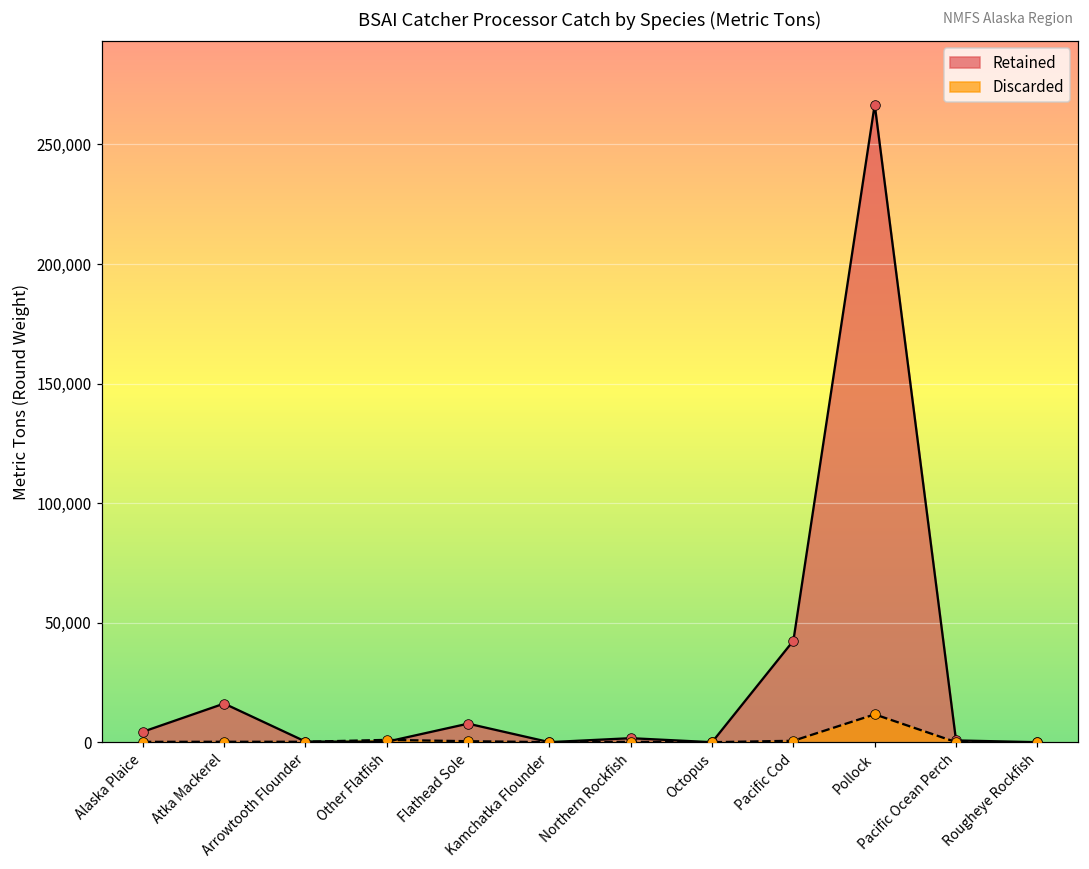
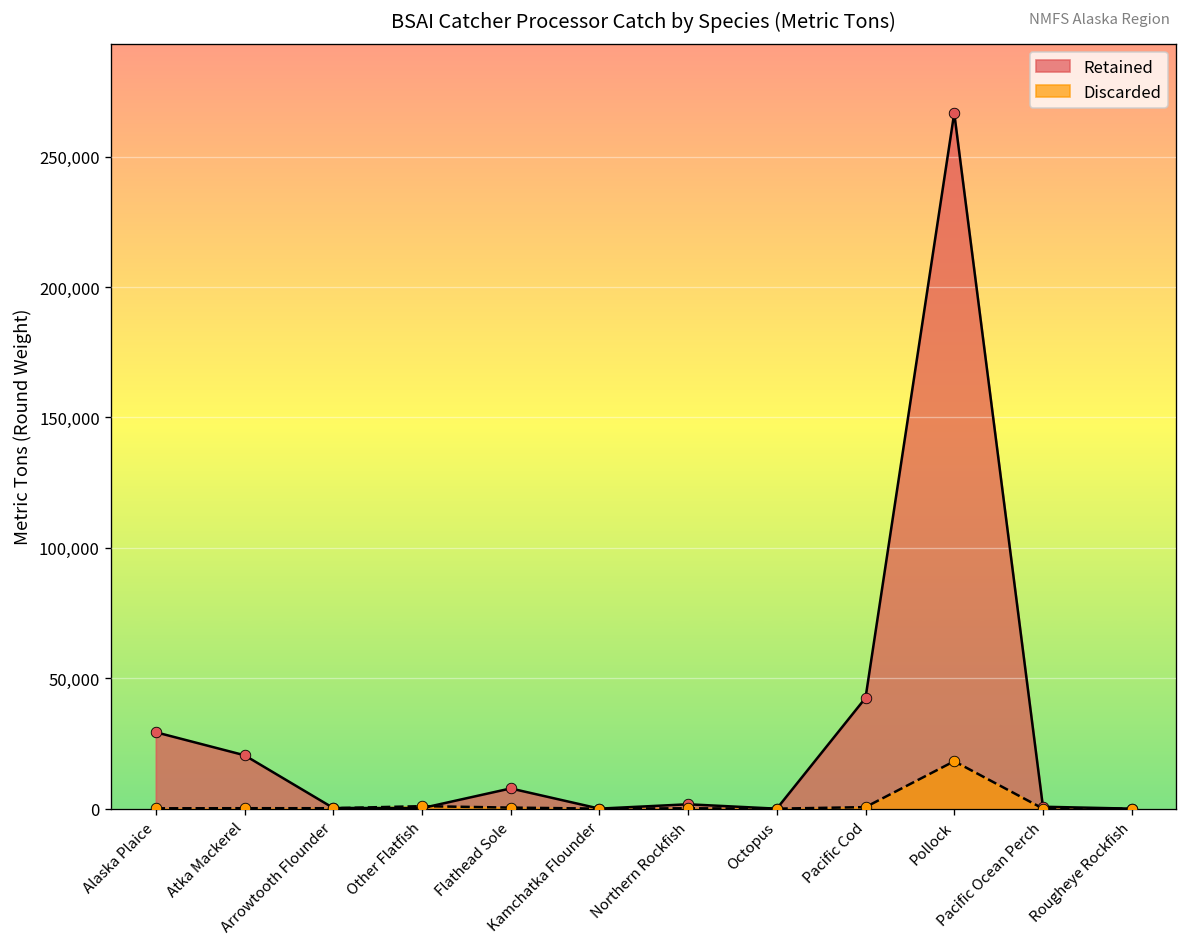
Retained, Alaska Plaice: 4,000 -> 29,000
Retained, Atka Mackerel: 16,000 -> 20,000
Discarded, Pollock: 12,000 -> 18,000
